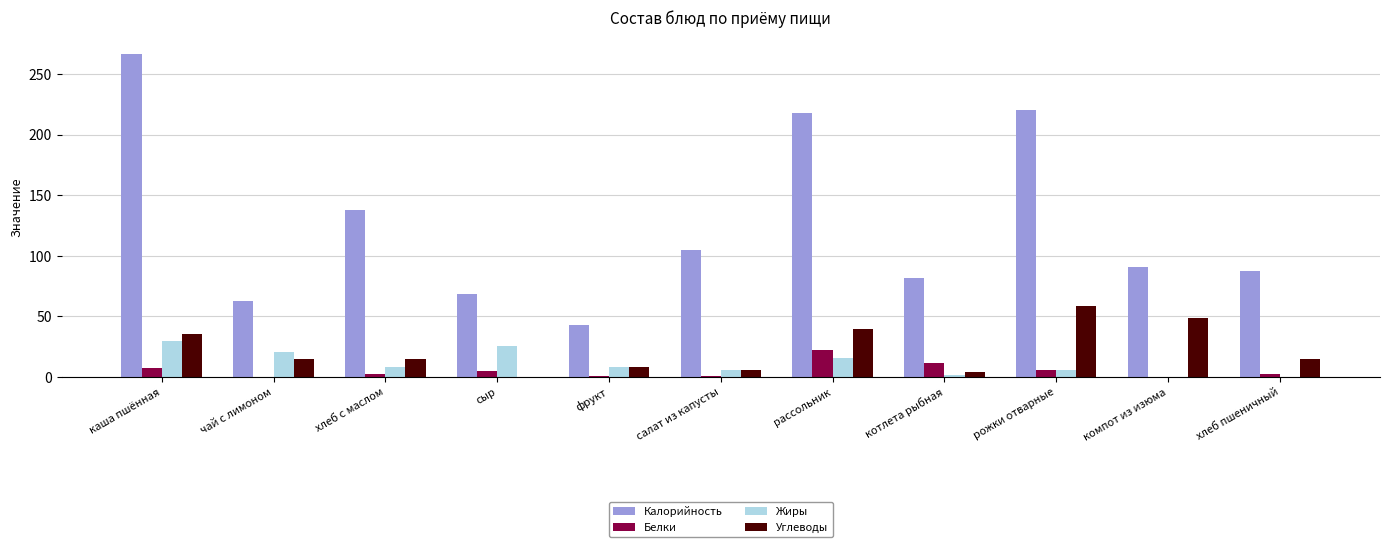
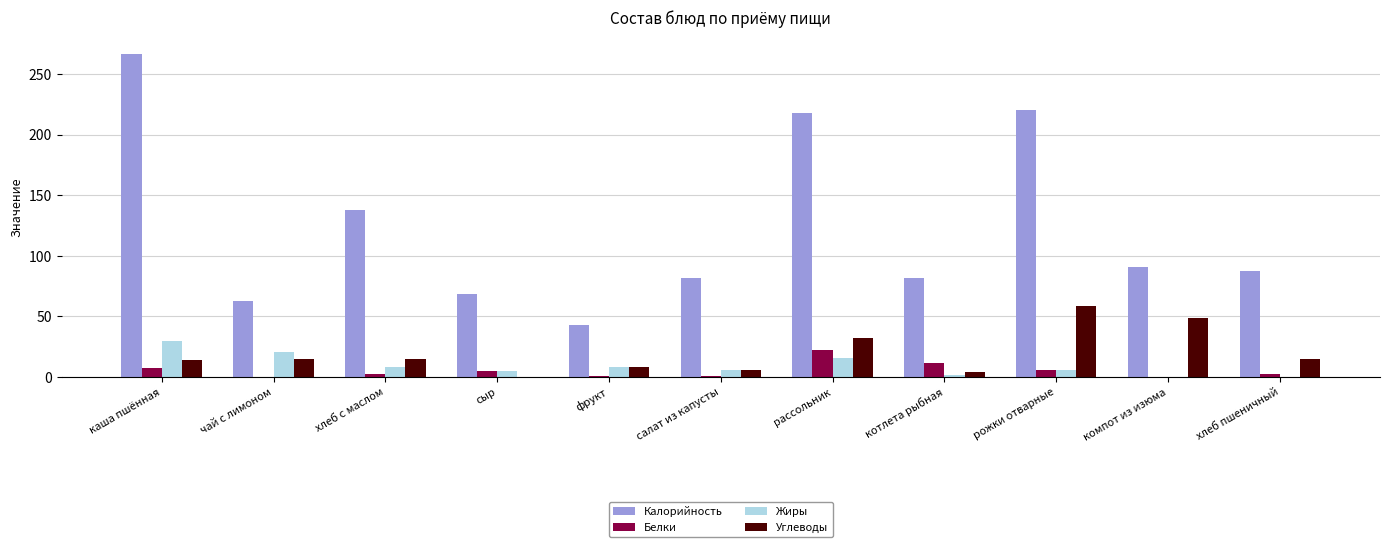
Углеводы, каша пшённая: 36 -> 15
Жиры, сыр: 26 -> 5
Калорийность, салат из капусты: 105 -> 82
Углеводы, рассольник: 40 -> 32
